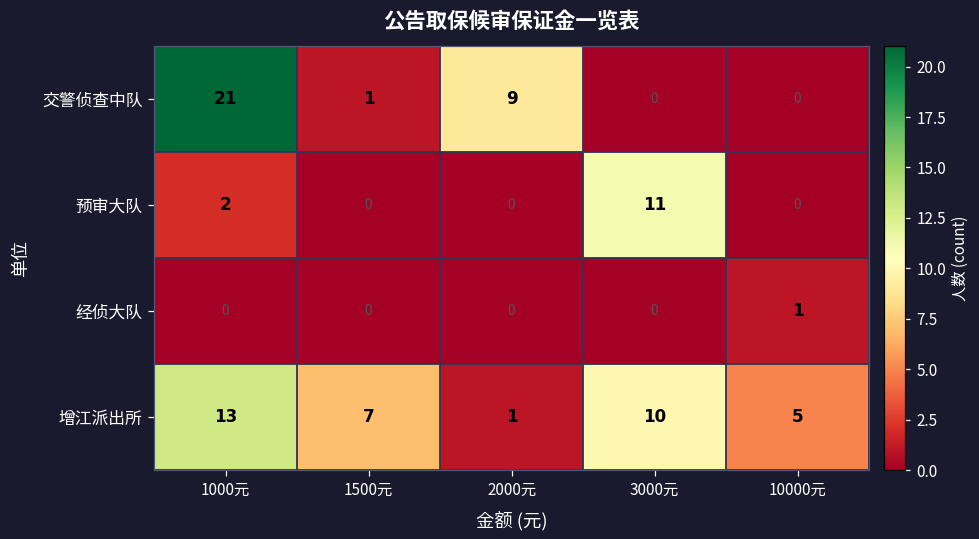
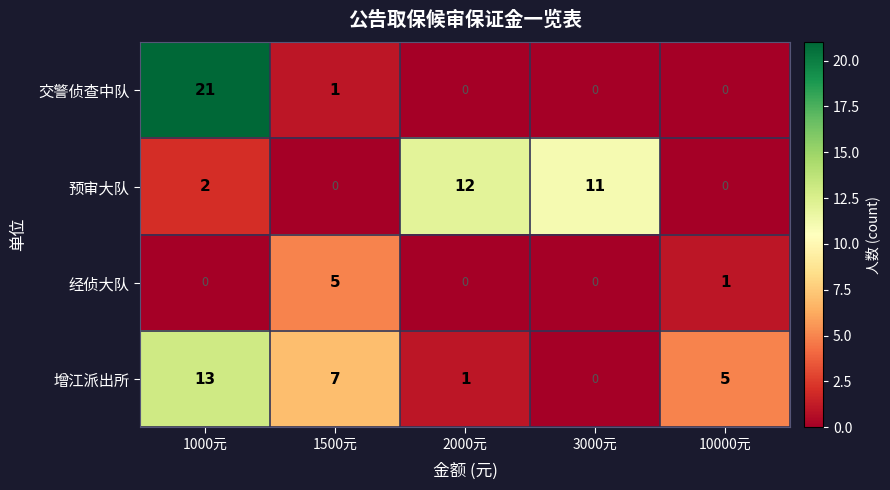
交警侦查中队, 2000元: 9 -> 0
预审大队, 2000元: 0 -> 12
经侦大队, 1500元: 0 -> 5
增江派出所, 3000元: 10 -> 0
